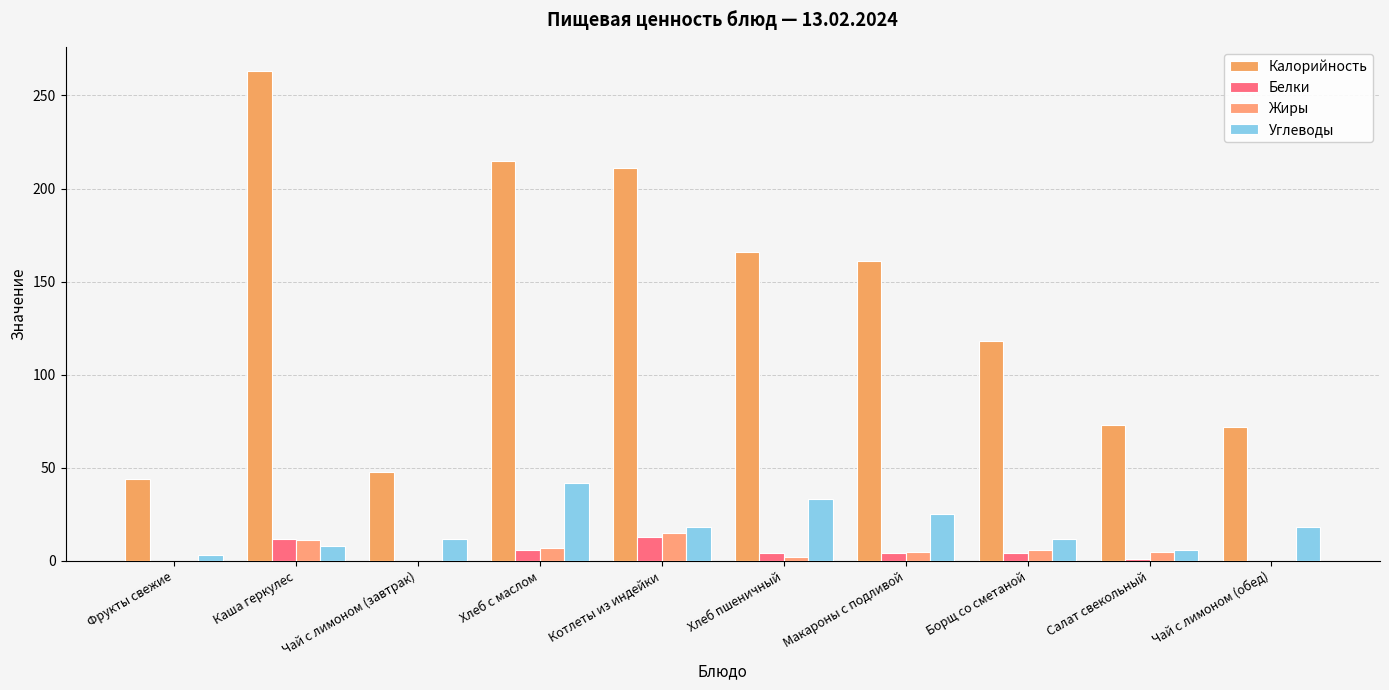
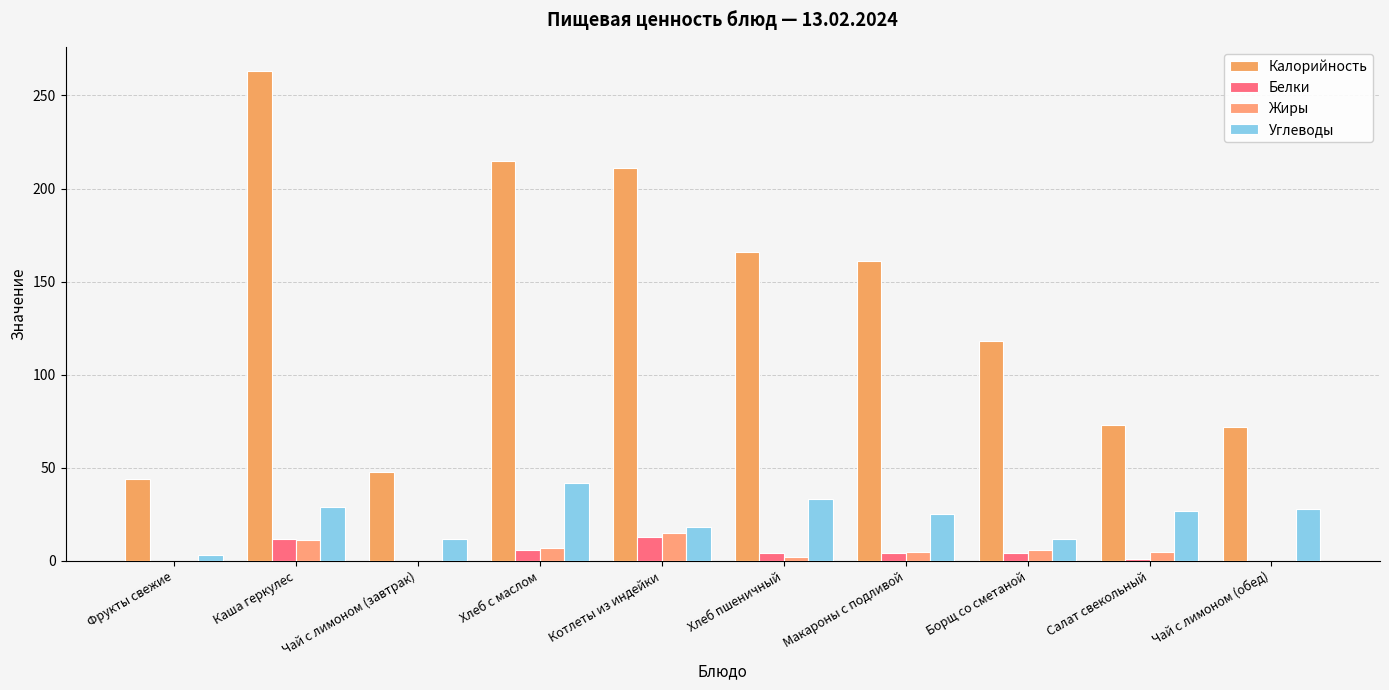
Углеводы, Каша геркулес: 8 -> 29
Углеводы, Салат свекольный: 6 -> 27
Углеводы, Чай с лимоном (обед): 18 -> 28
